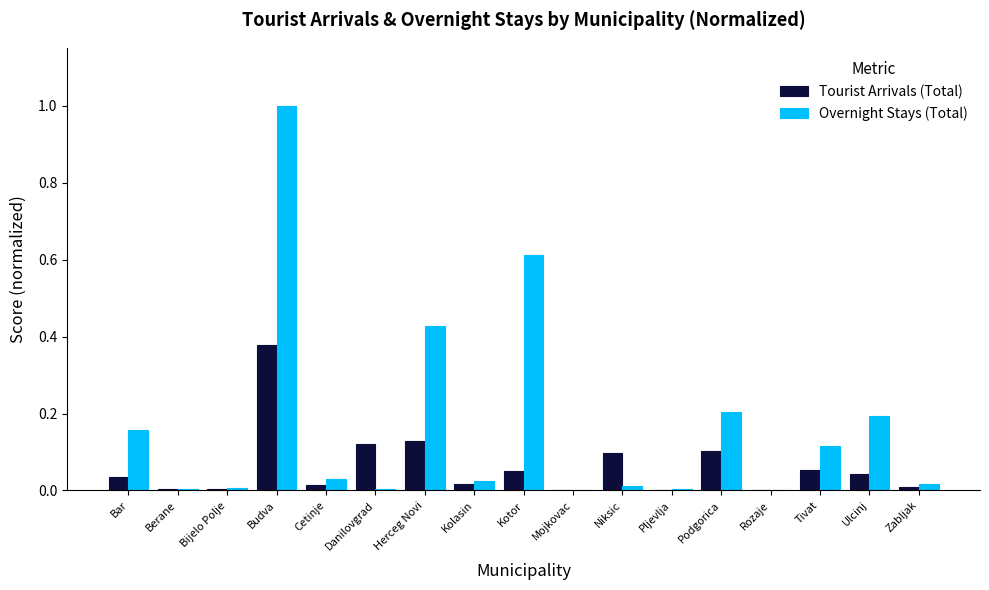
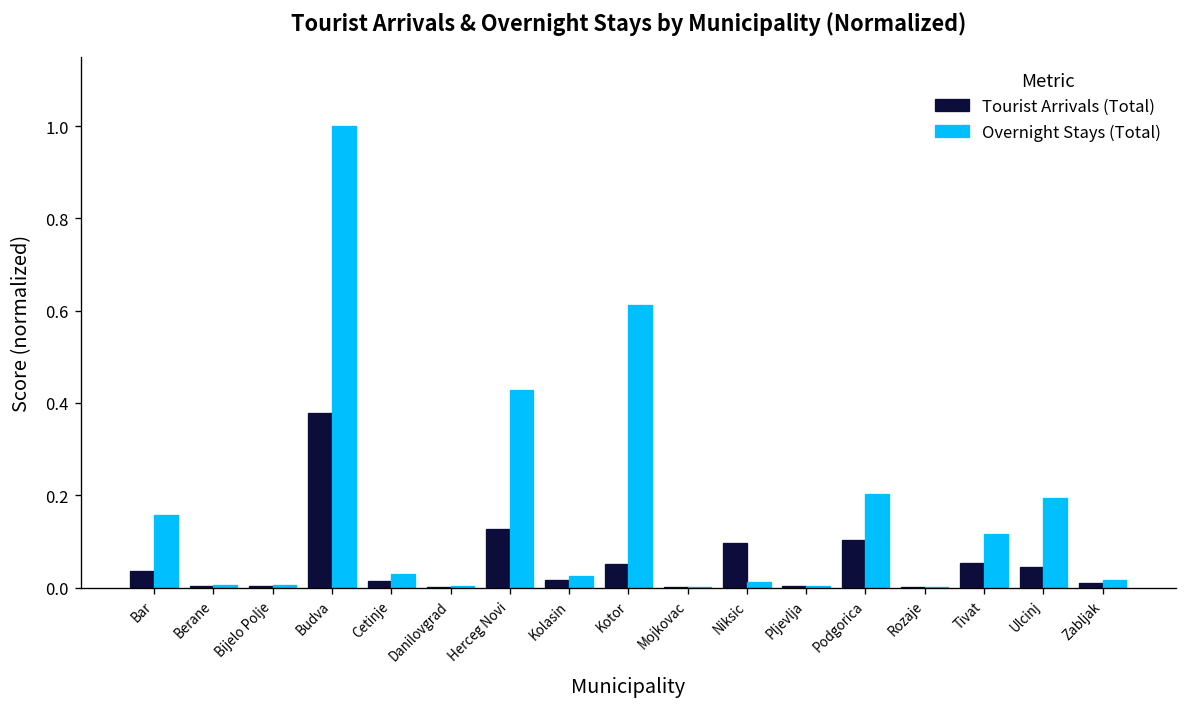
Tourist Arrivals (Total), Danilovgrad: 0.12 -> 0.00
